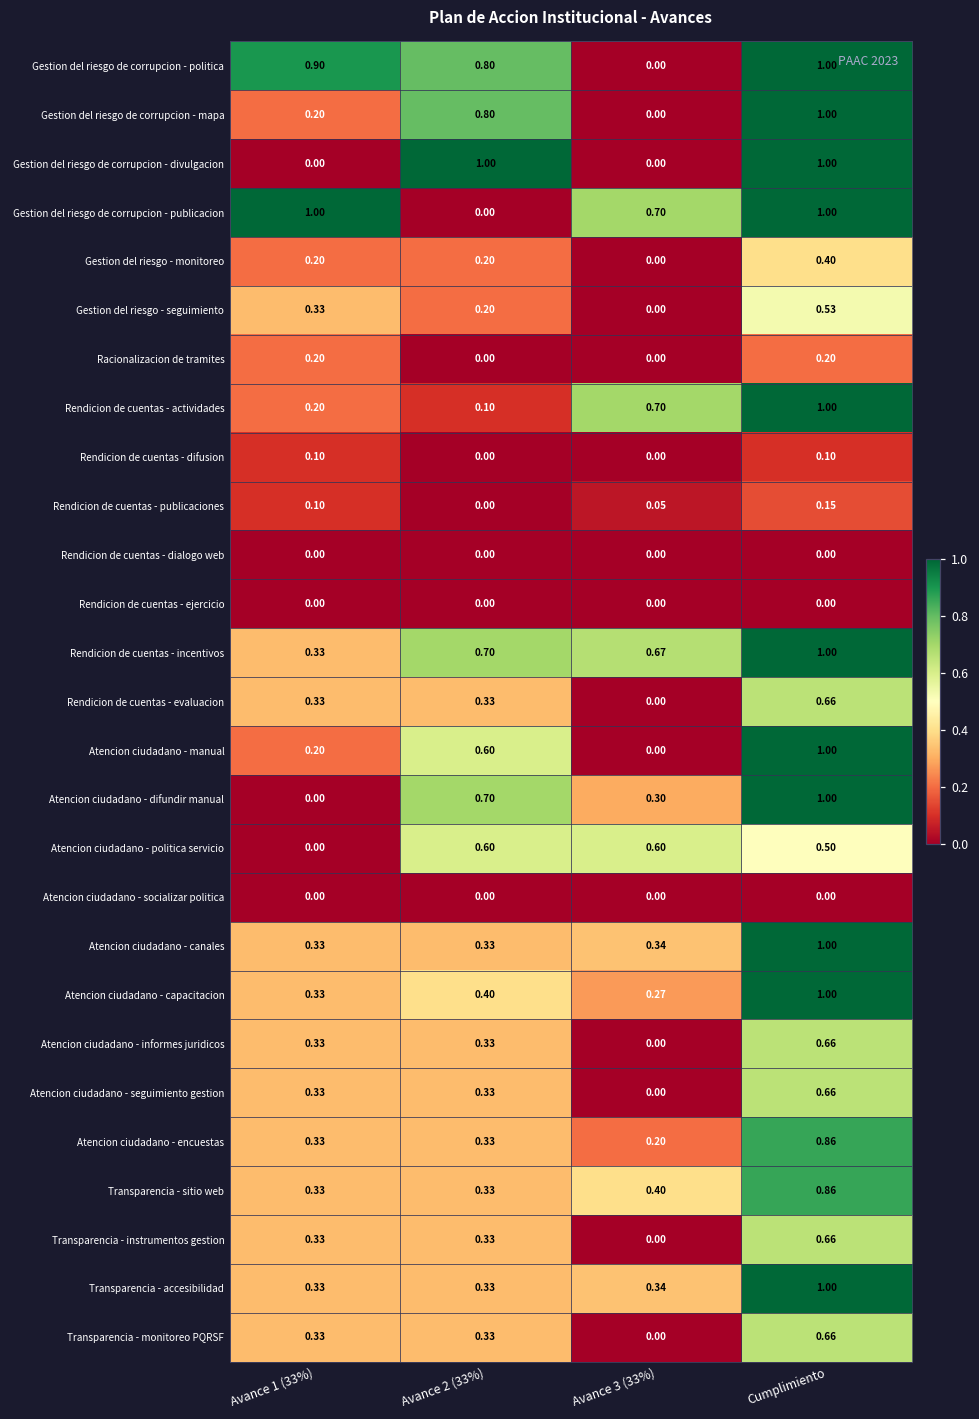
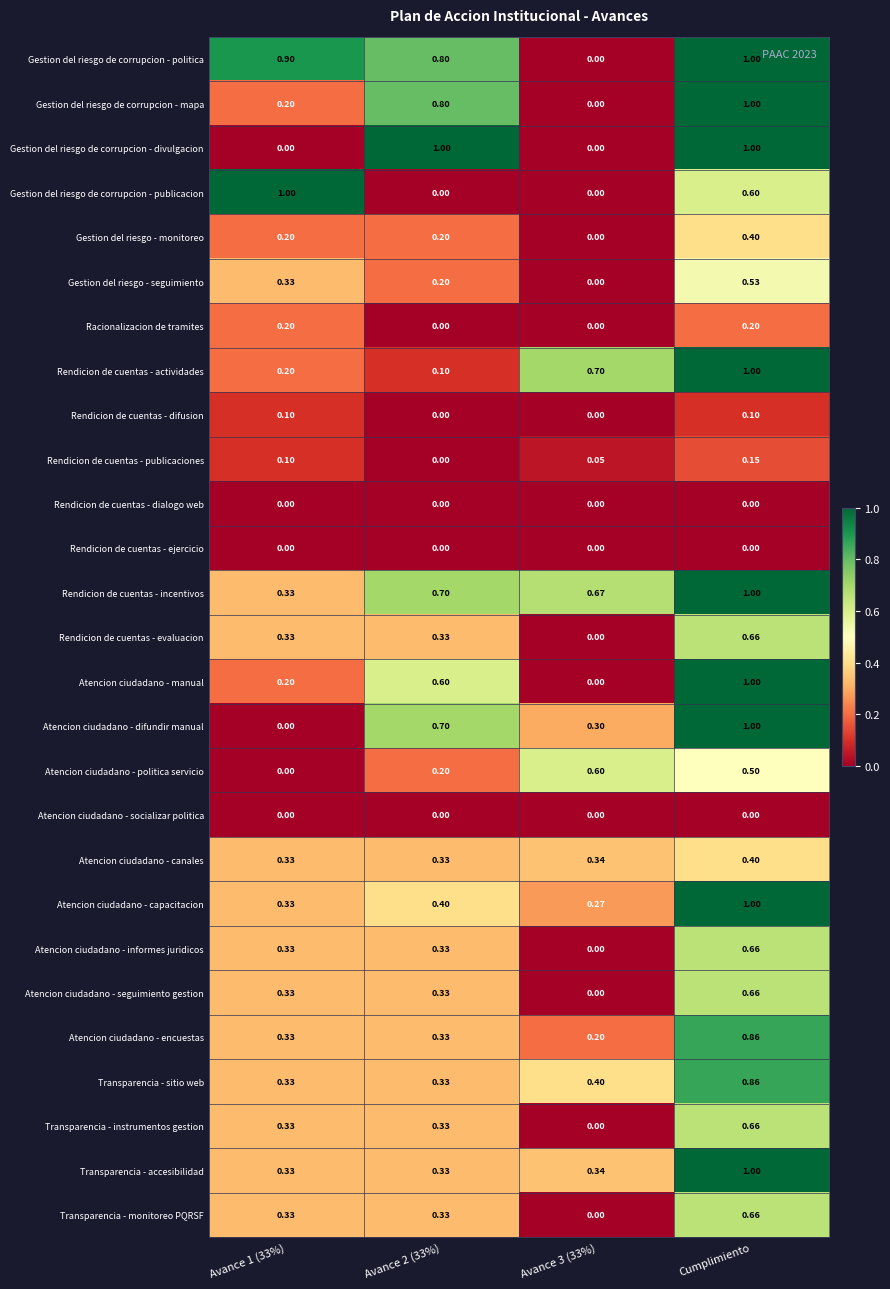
Gestion del riesgo de corrupcion - publicacion, Avance 3 (33%): 0.70 -> 0.00
Gestion del riesgo de corrupcion - publicacion, Cumplimiento: 1.00 -> 0.60
Atencion ciudadano - politica servicio, Avance 2 (33%): 0.60 -> 0.20
Atencion ciudadano - canales, Cumplimiento: 1.00 -> 0.40
